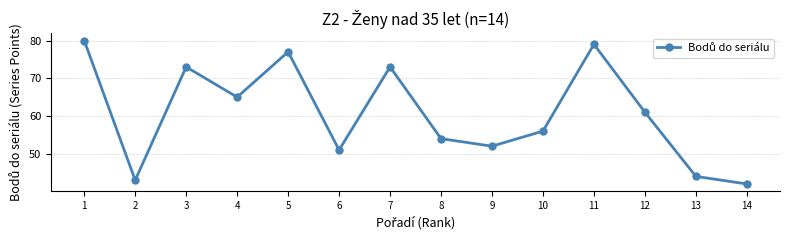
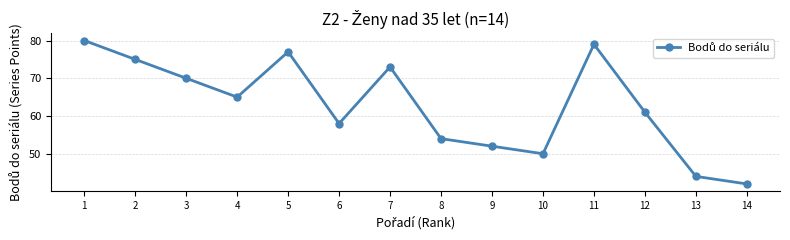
2: 43 -> 75
3: 73 -> 70
6: 51 -> 58
10: 56 -> 50
